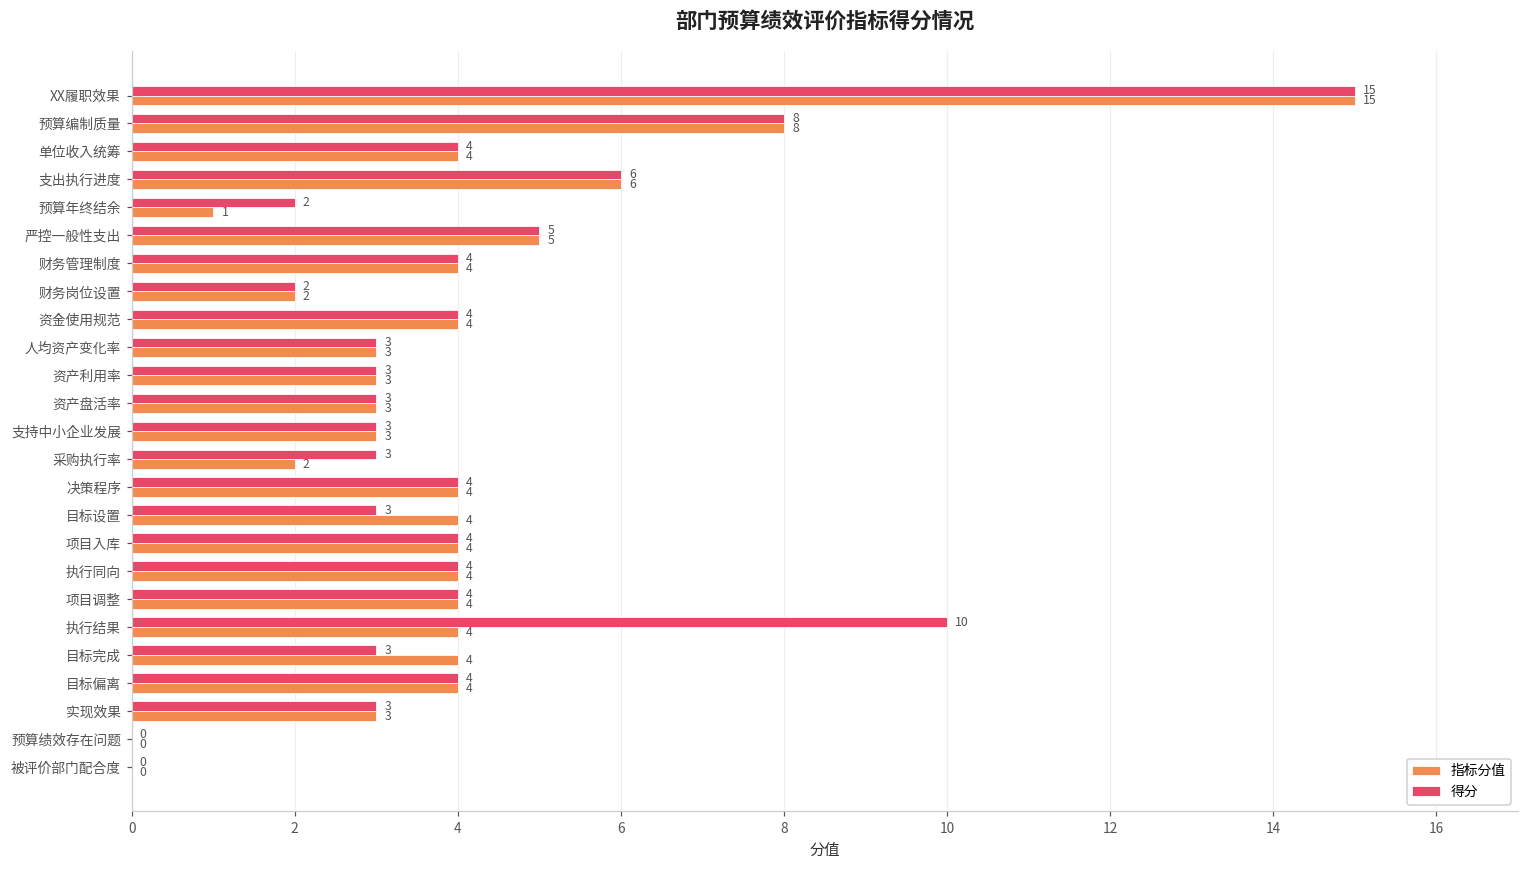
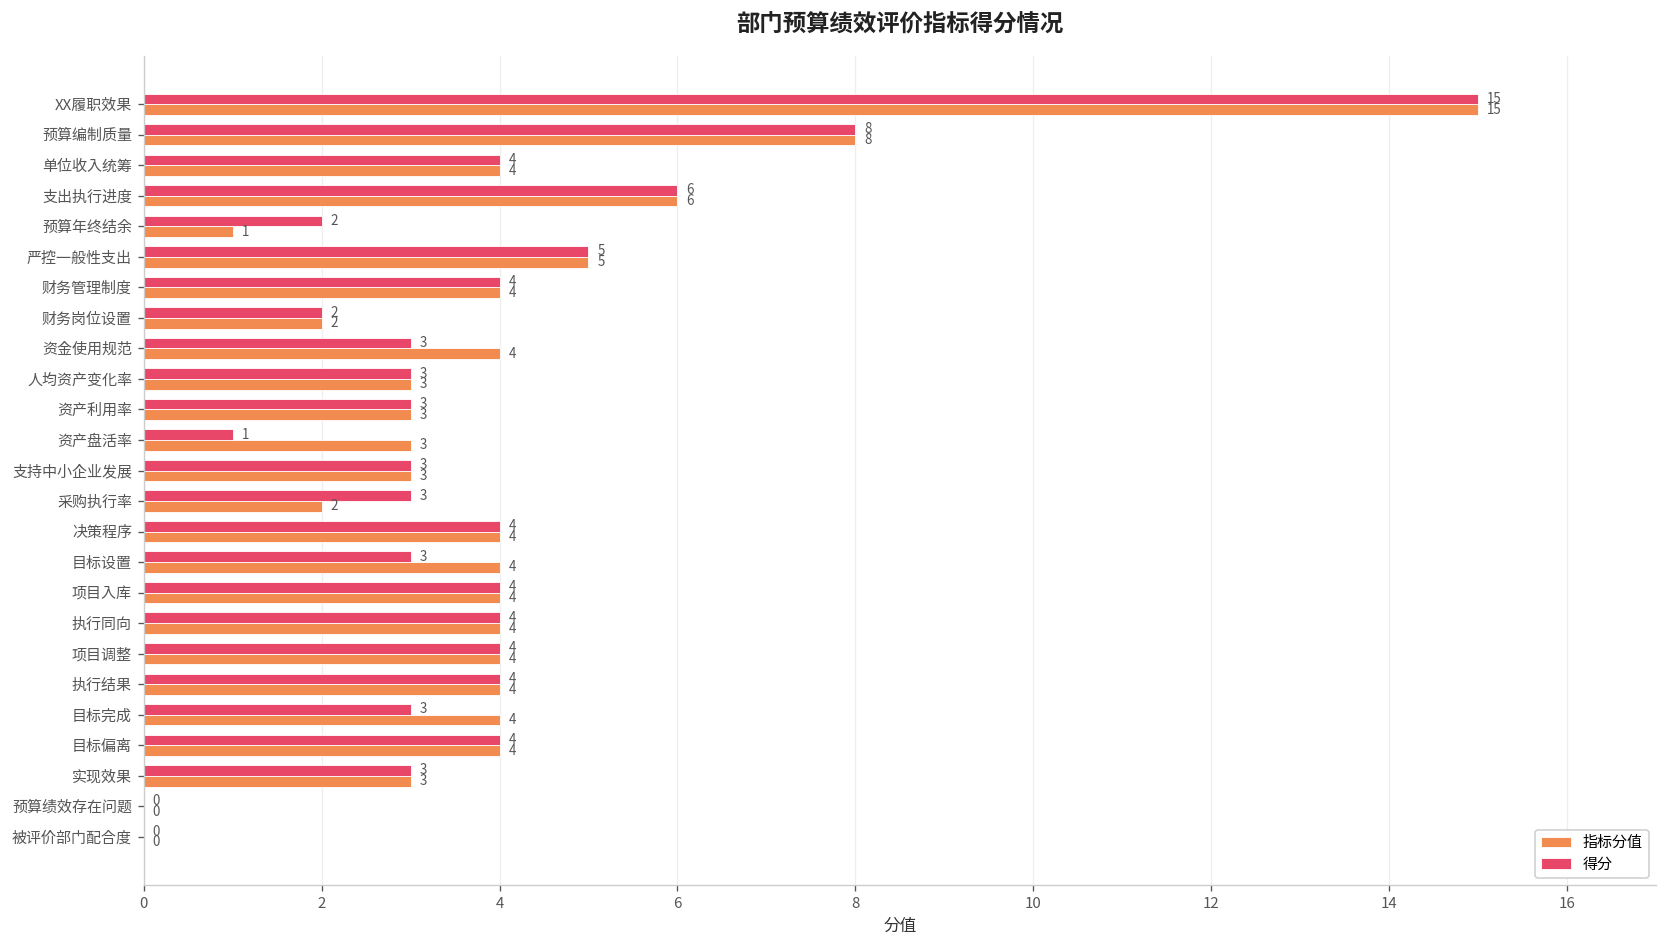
得分, 资金使用规范: 4 -> 3
得分, 资产盘活率: 3 -> 1
得分, 执行结果: 10 -> 4
